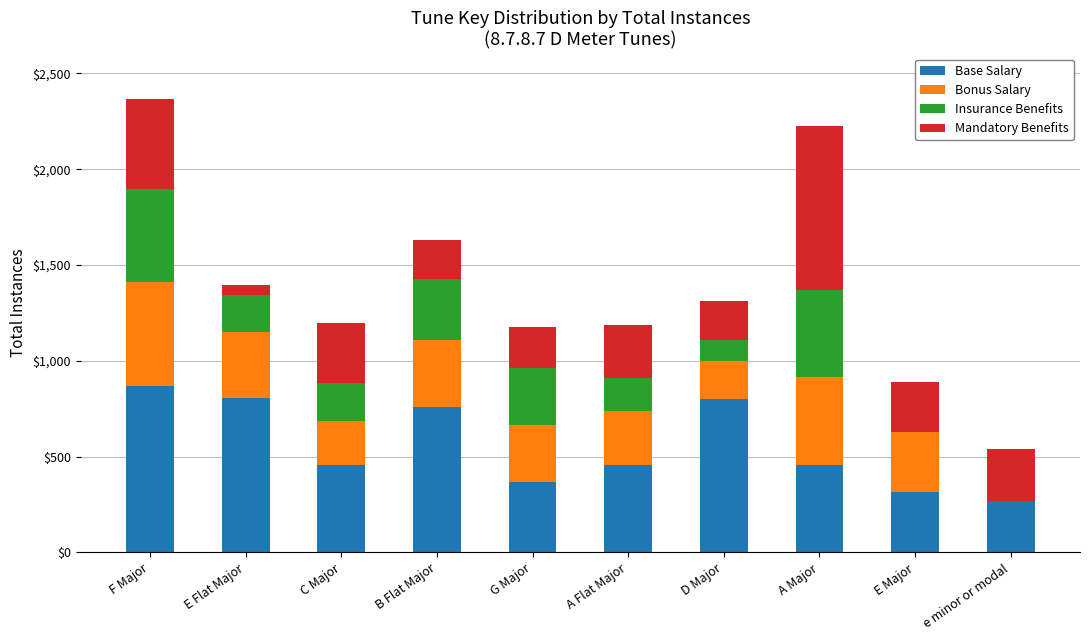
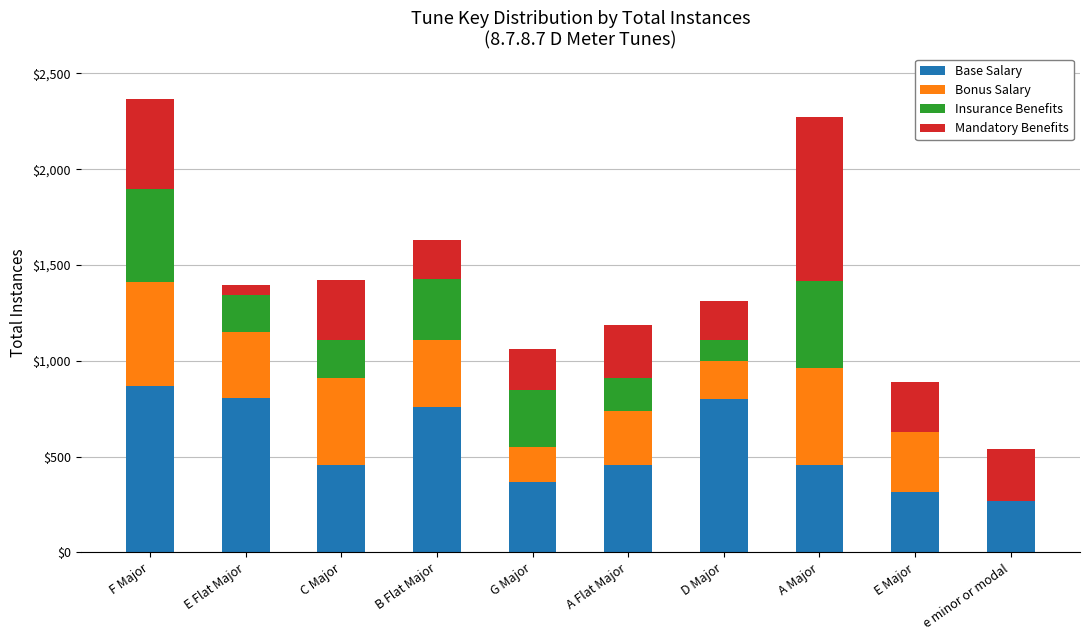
Bonus Salary, C Major: $230 -> $460
Bonus Salary, G Major: $300 -> $190
Bonus Salary, A Major: $460 -> $500
